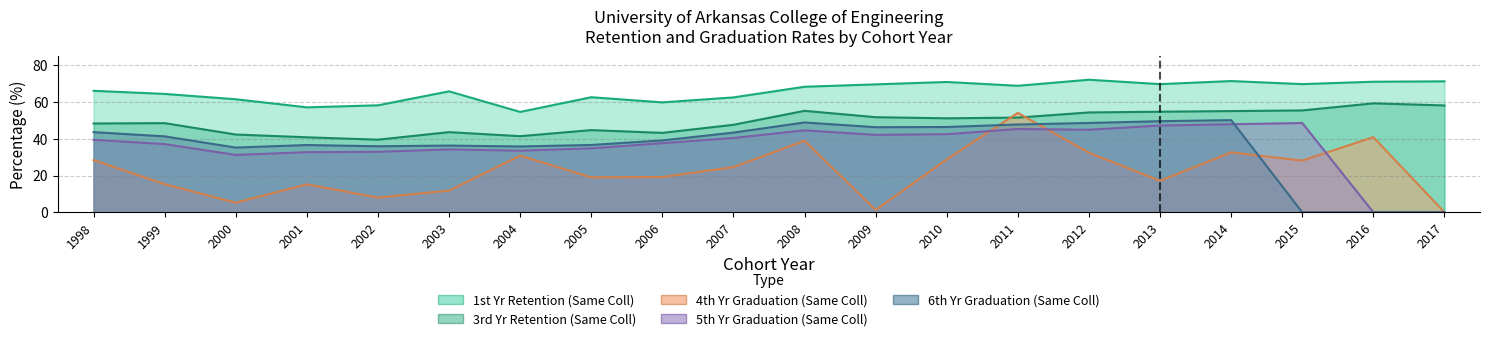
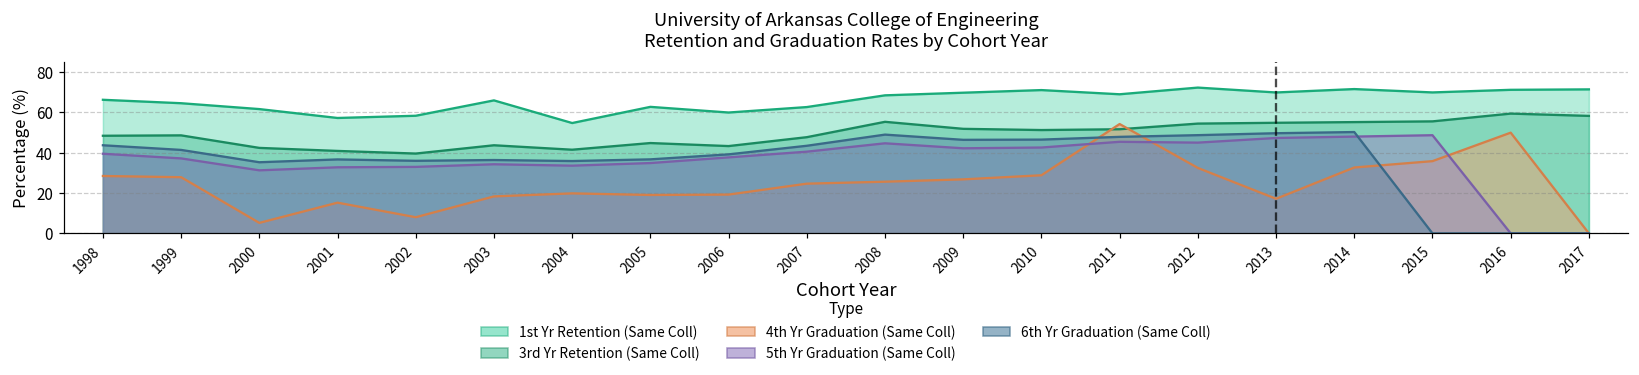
4th Yr Graduation (Same Coll), 1999: 15 -> 28
4th Yr Graduation (Same Coll), 2003: 12 -> 18
4th Yr Graduation (Same Coll), 2004: 31 -> 20
4th Yr Graduation (Same Coll), 2008: 39 -> 26
4th Yr Graduation (Same Coll), 2009: 1 -> 27
4th Yr Graduation (Same Coll), 2015: 28 -> 36
4th Yr Graduation (Same Coll), 2016: 41 -> 50
